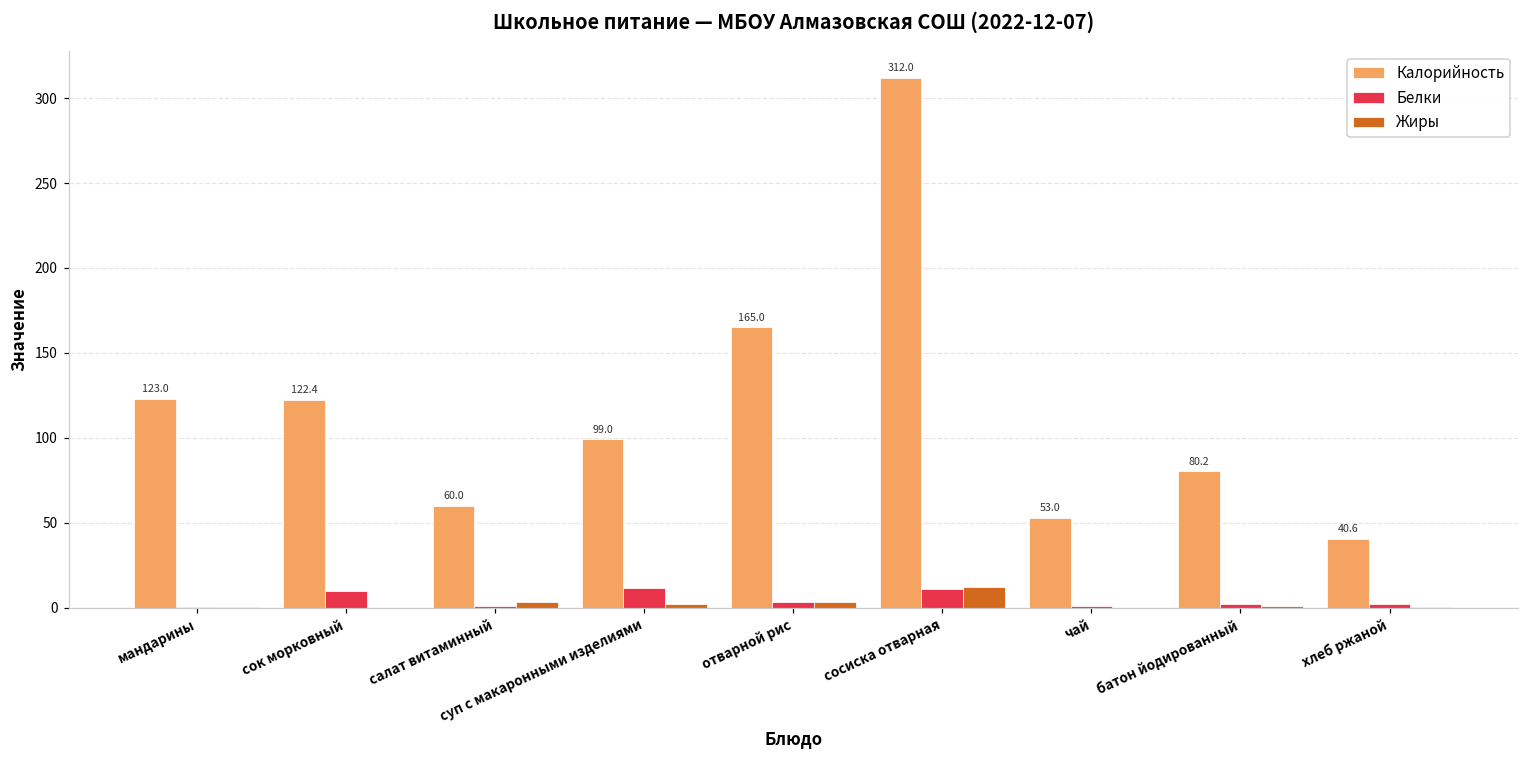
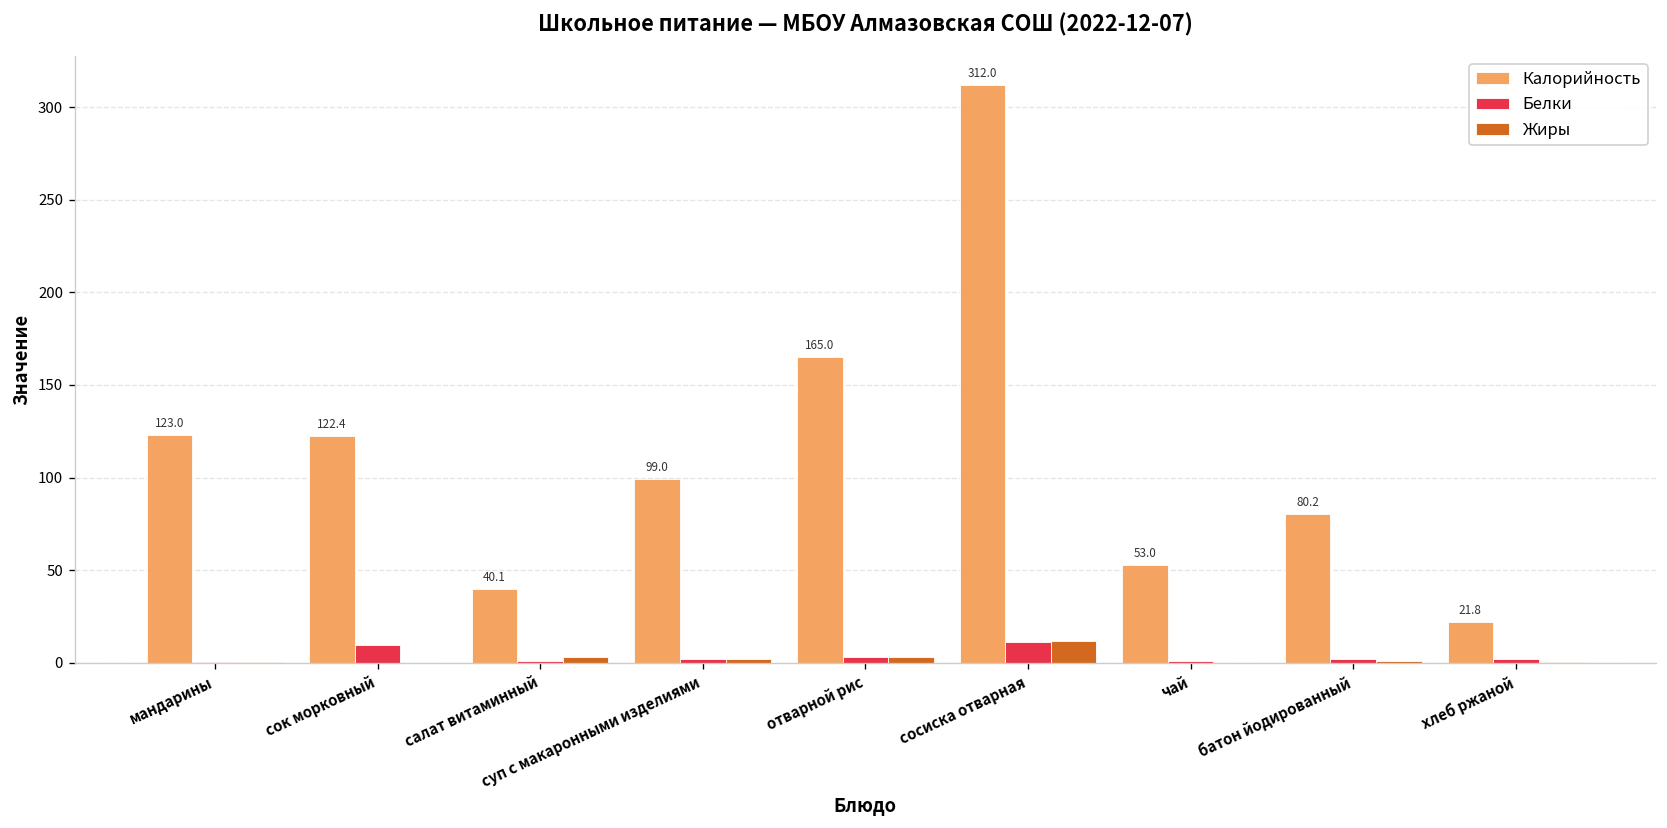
Калорийность, салат витаминный: 60.0 -> 40.1
Белки, суп с макаронными изделиями: 12 -> 2
Калорийность, хлеб ржаной: 40.6 -> 21.8
